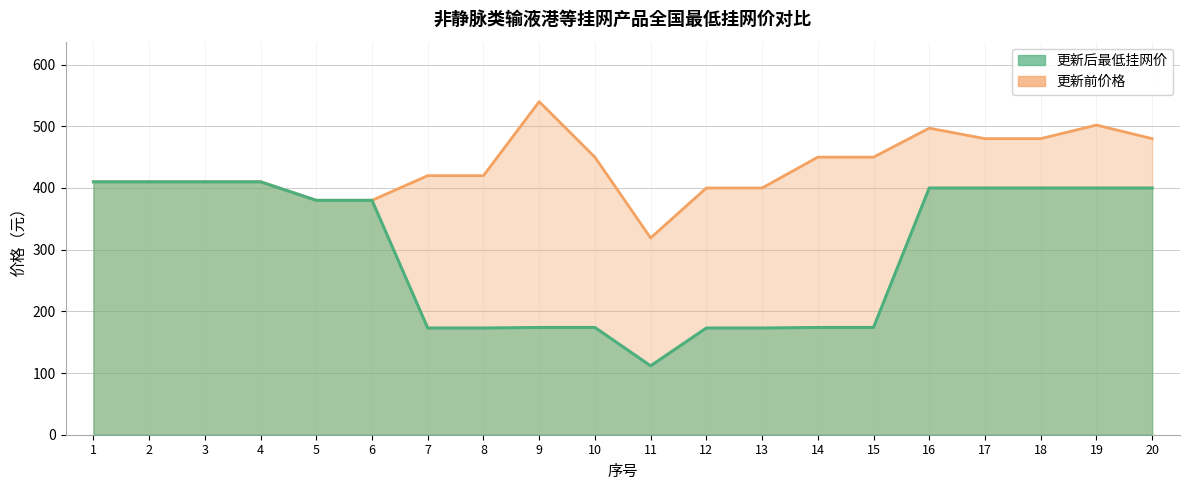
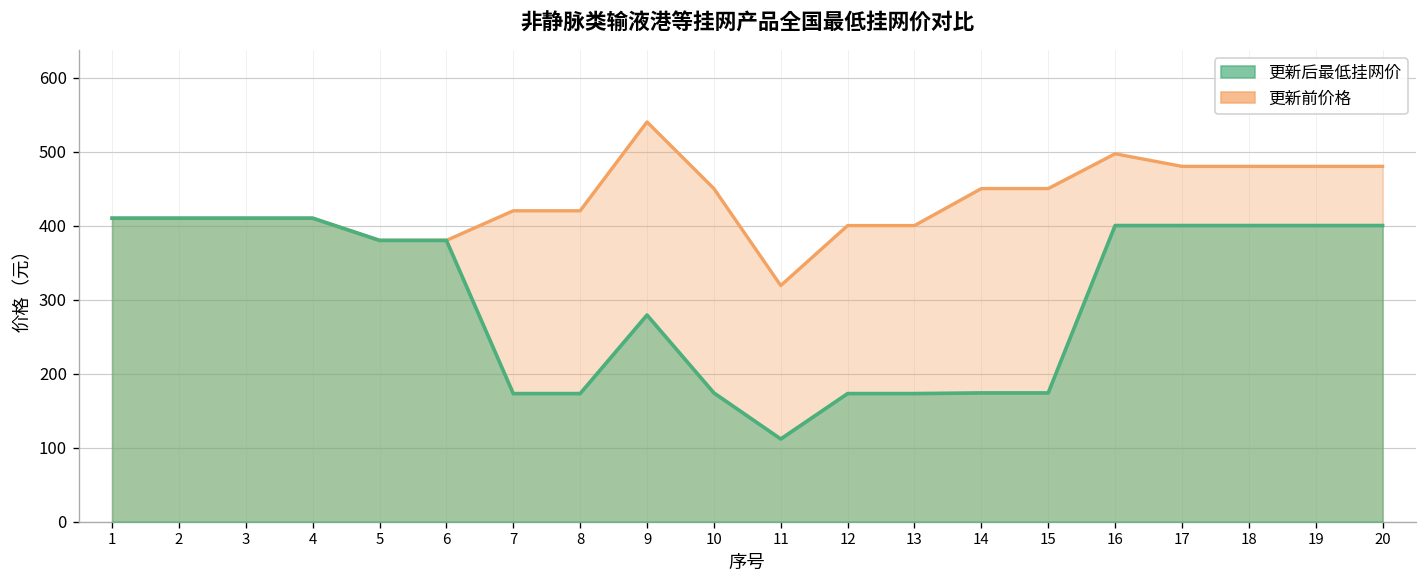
更新后最低挂网价, 9: 170 -> 280
更新前价格, 19: 500 -> 480
